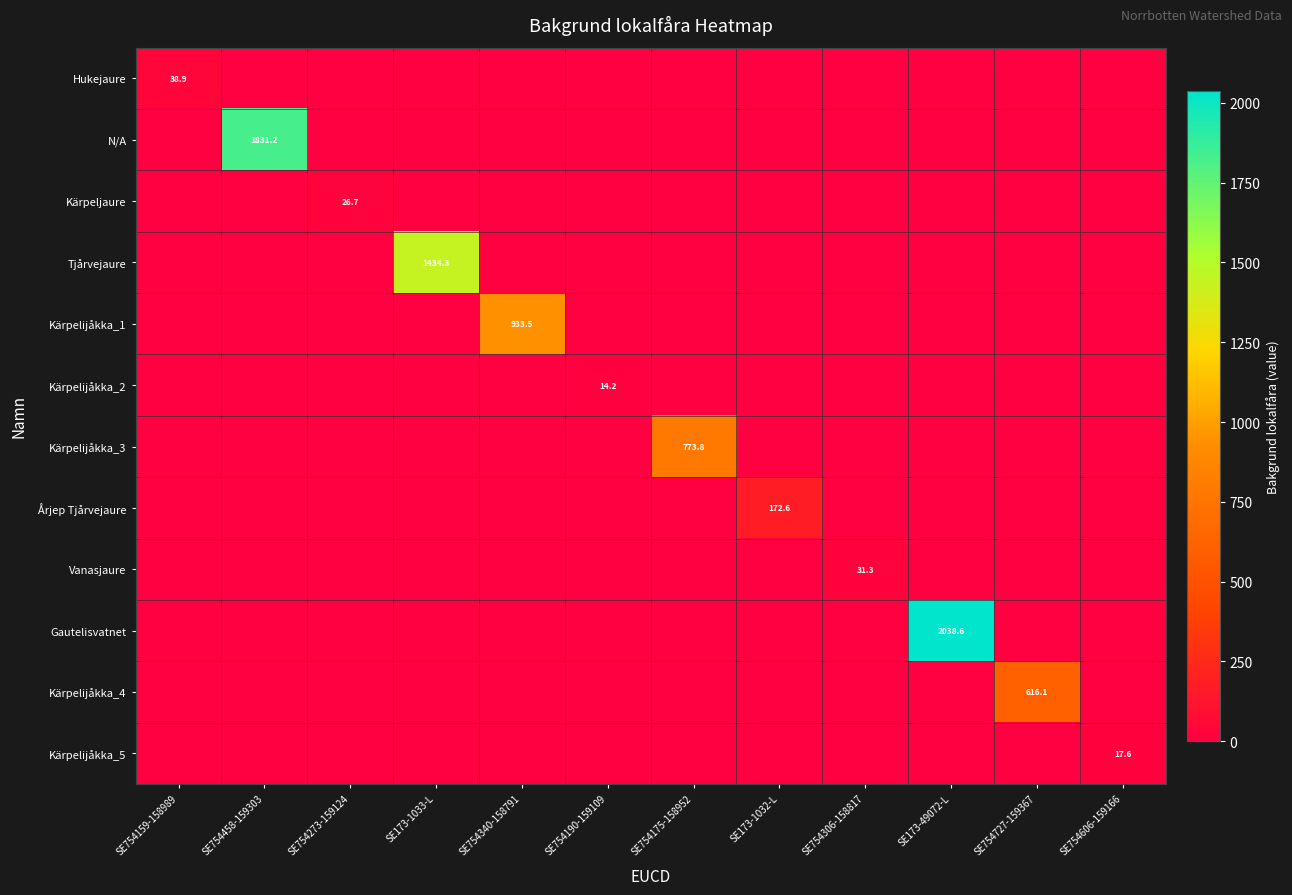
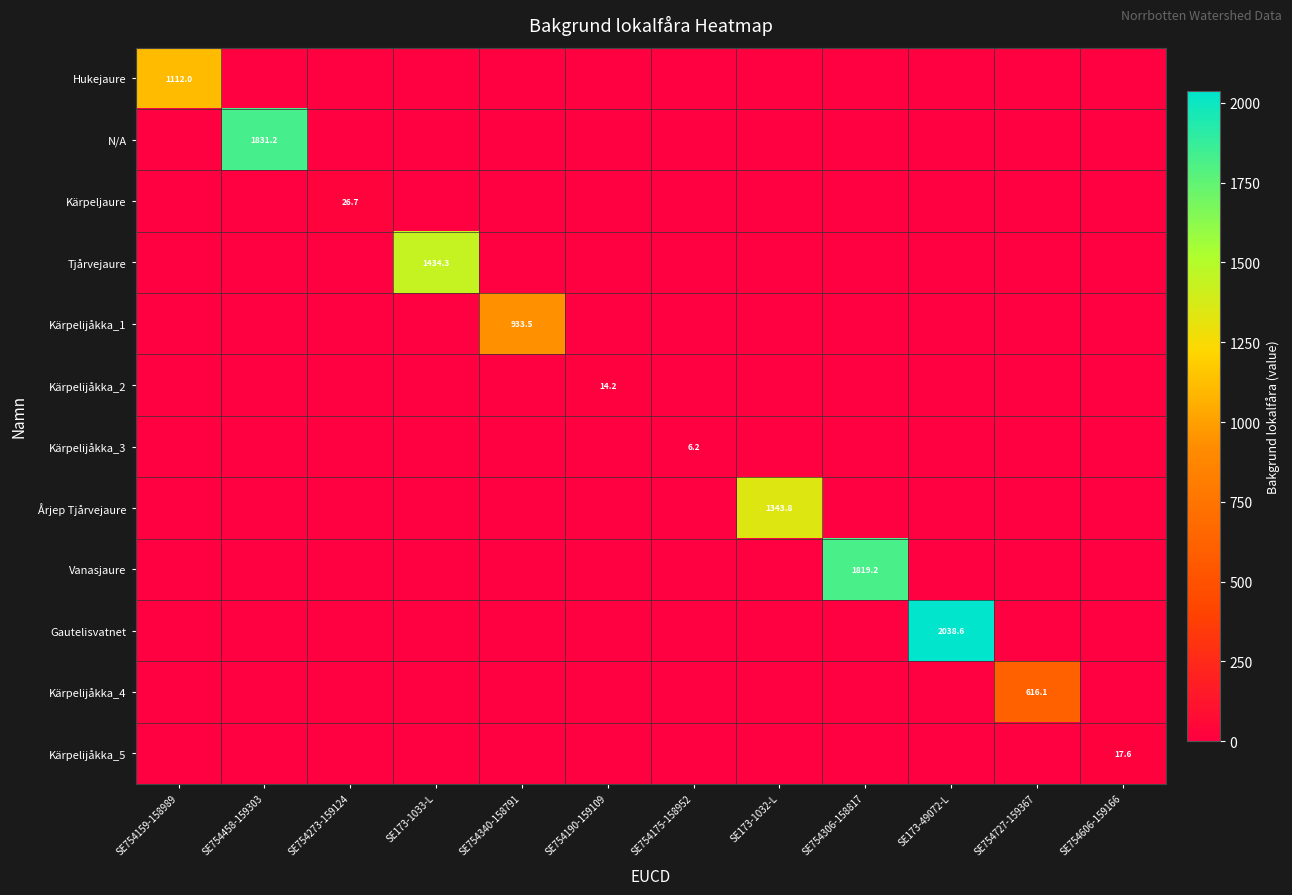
Hukejaure, SE754159-158989: 38.9 -> 1112.0
Kärpelijåkka_3, SE754175-158952: 773.8 -> 6.2
Årjep Tjårvejaure, SE173-1032-L: 172.6 -> 1343.8
Vanasjaure, SE754306-158817: 31.3 -> 1819.2
